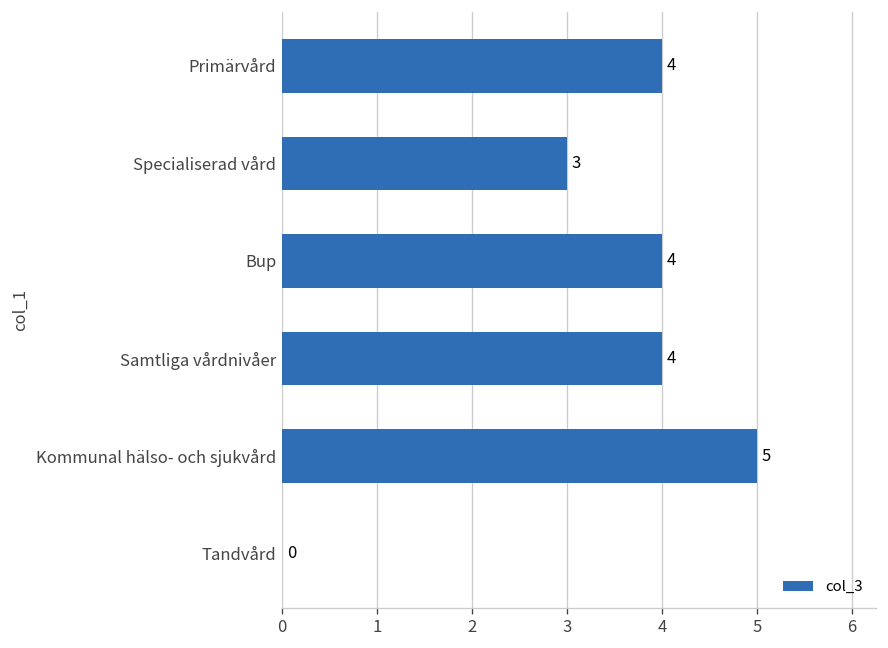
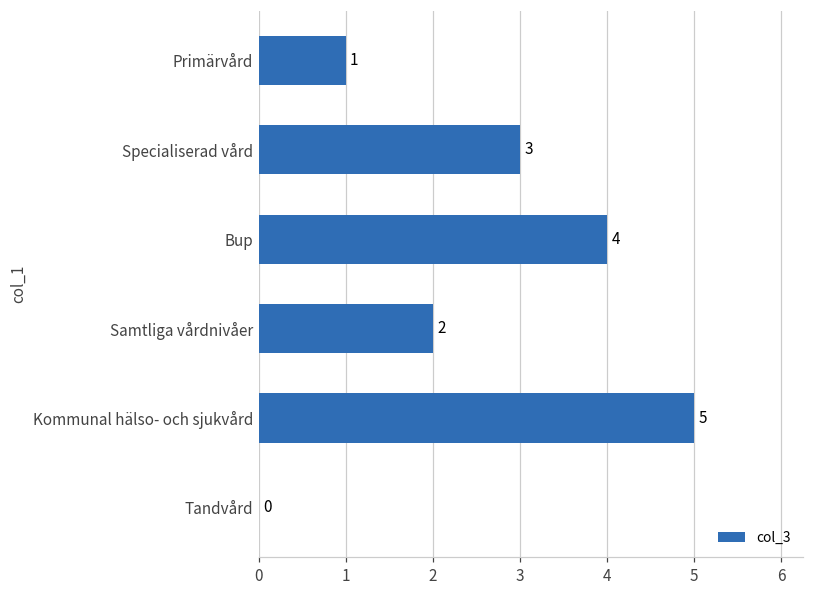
Primärvård: 4 -> 1
Samtliga vårdnivåer: 4 -> 2
